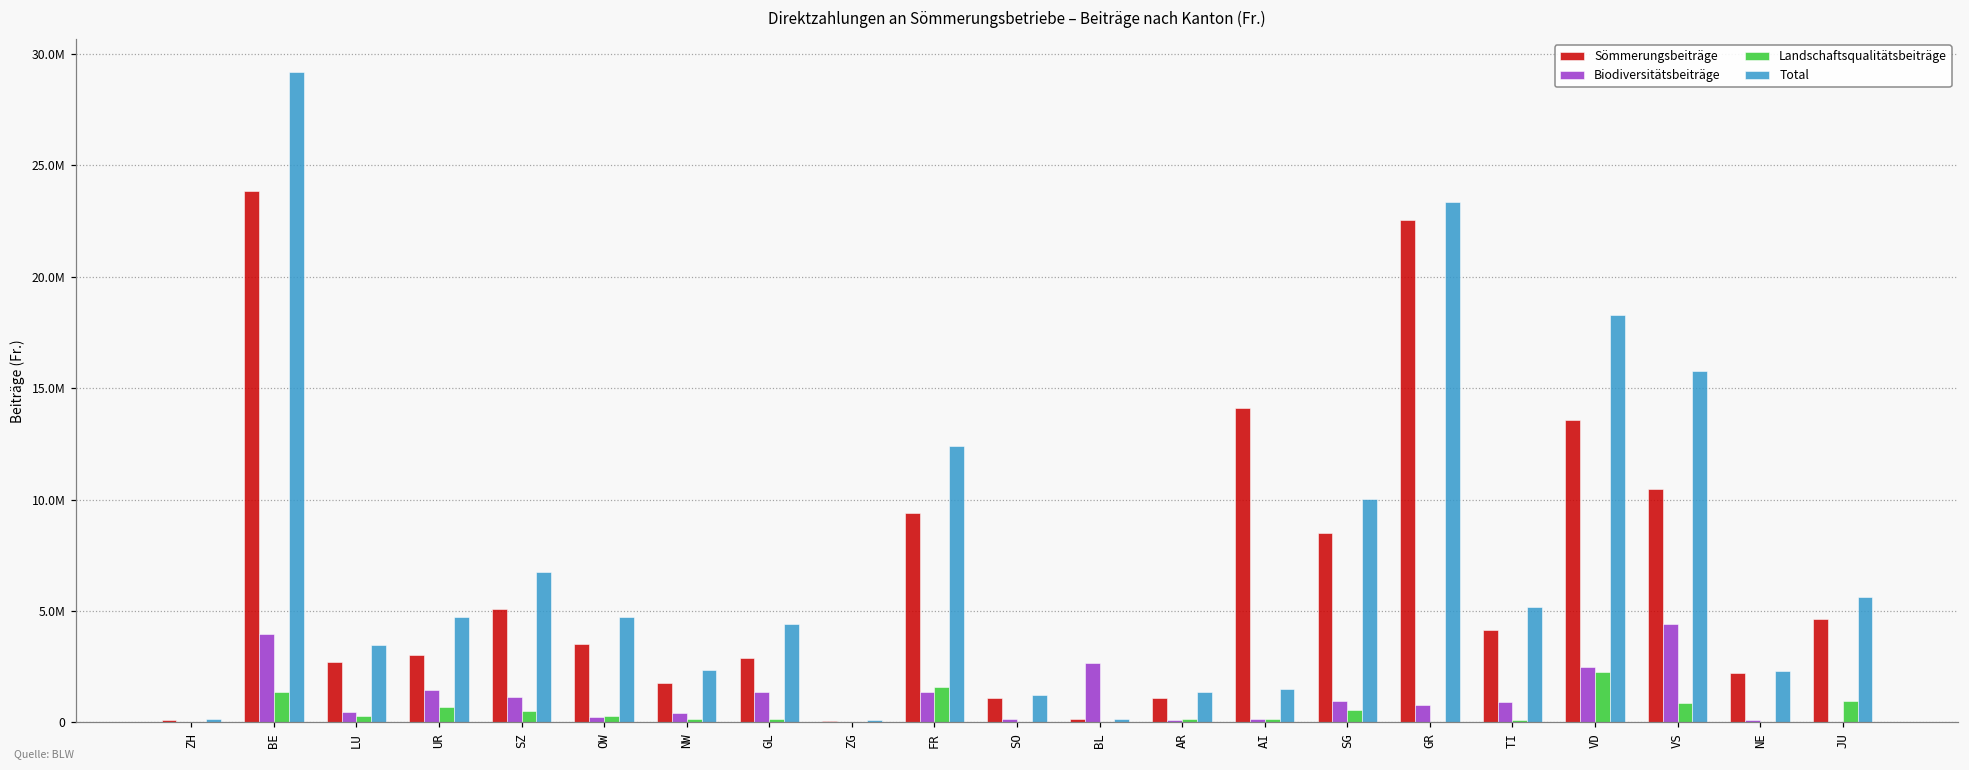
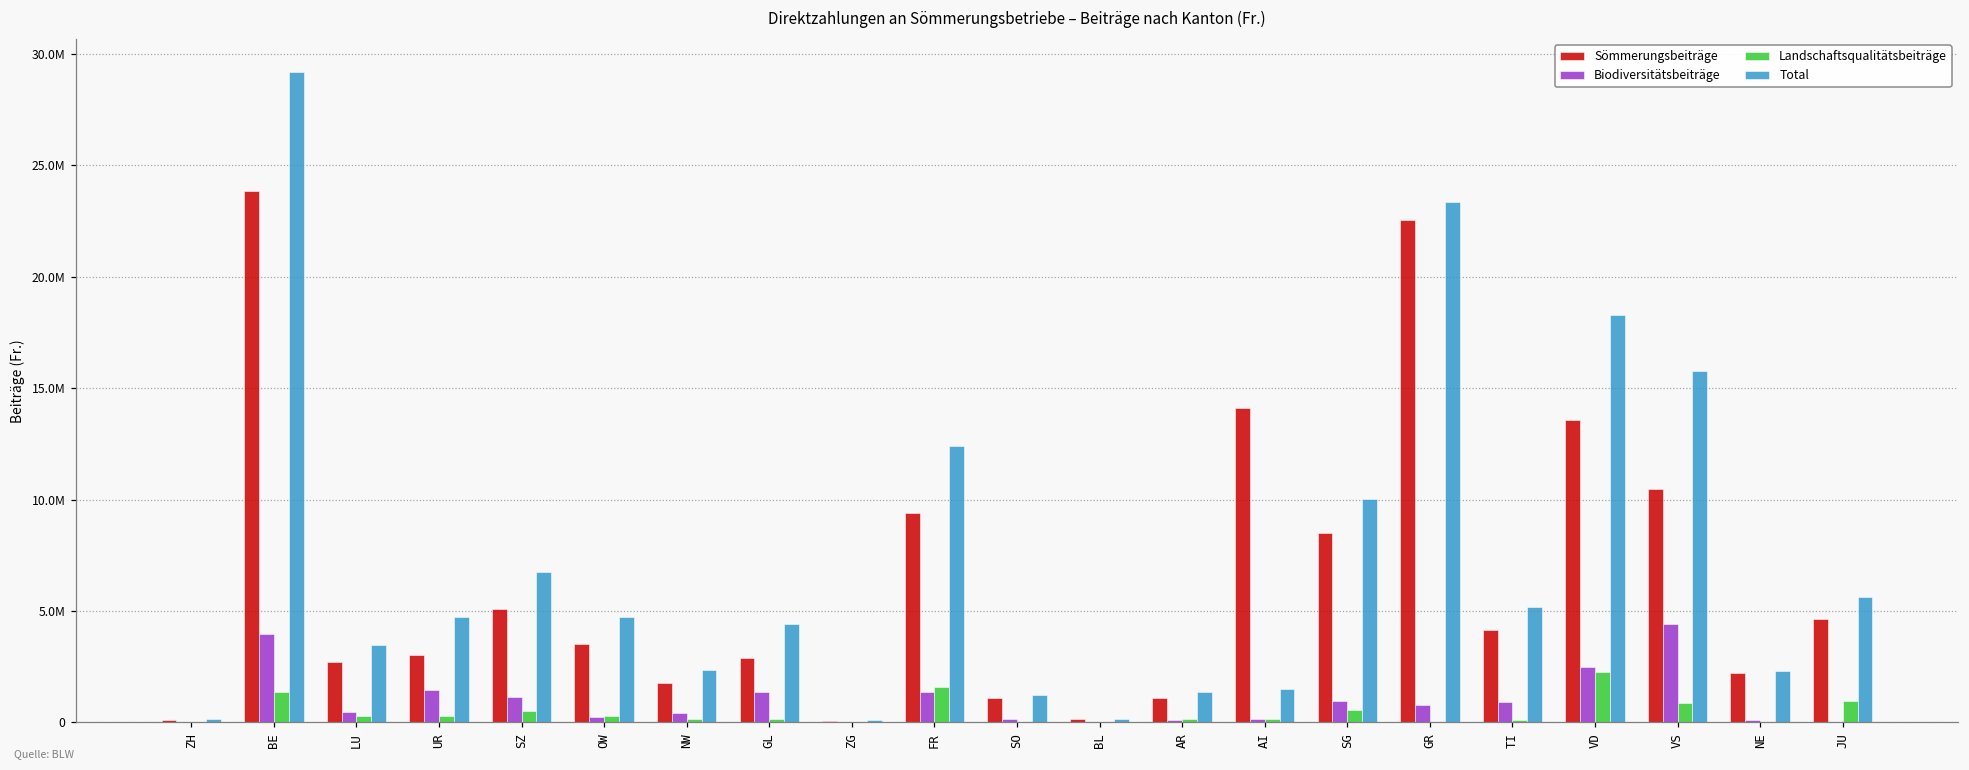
Landschaftsqualitätsbeiträge, UR: 700000 -> 300000
Biodiversitätsbeiträge, BL: 2700000 -> 0
